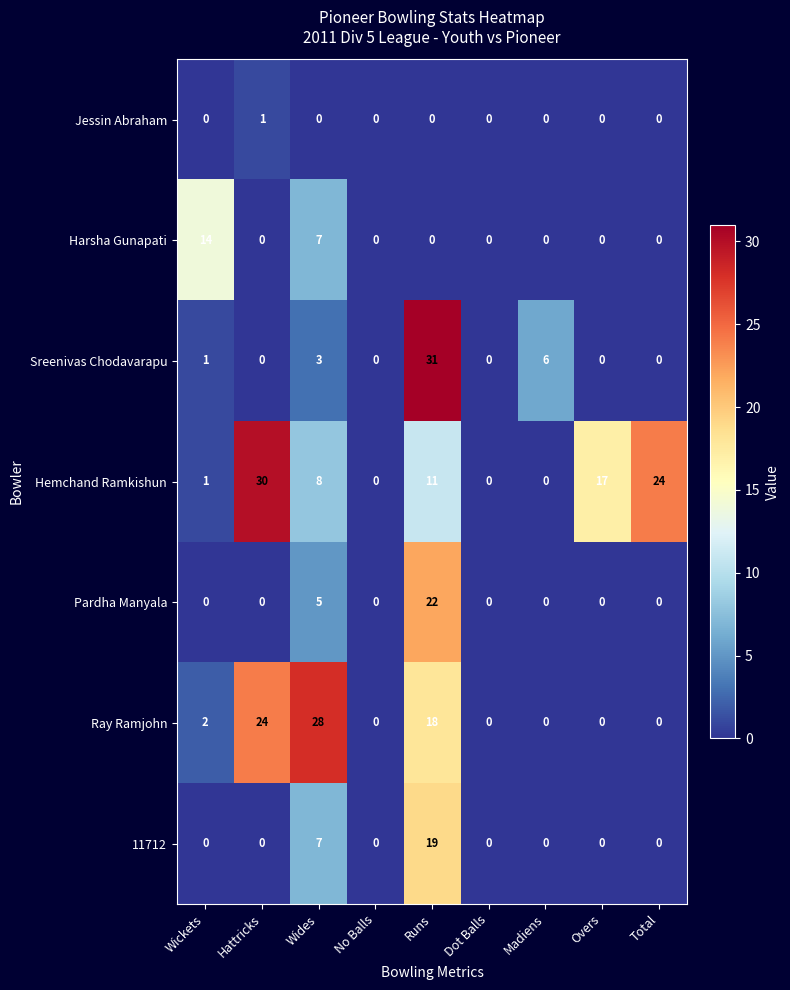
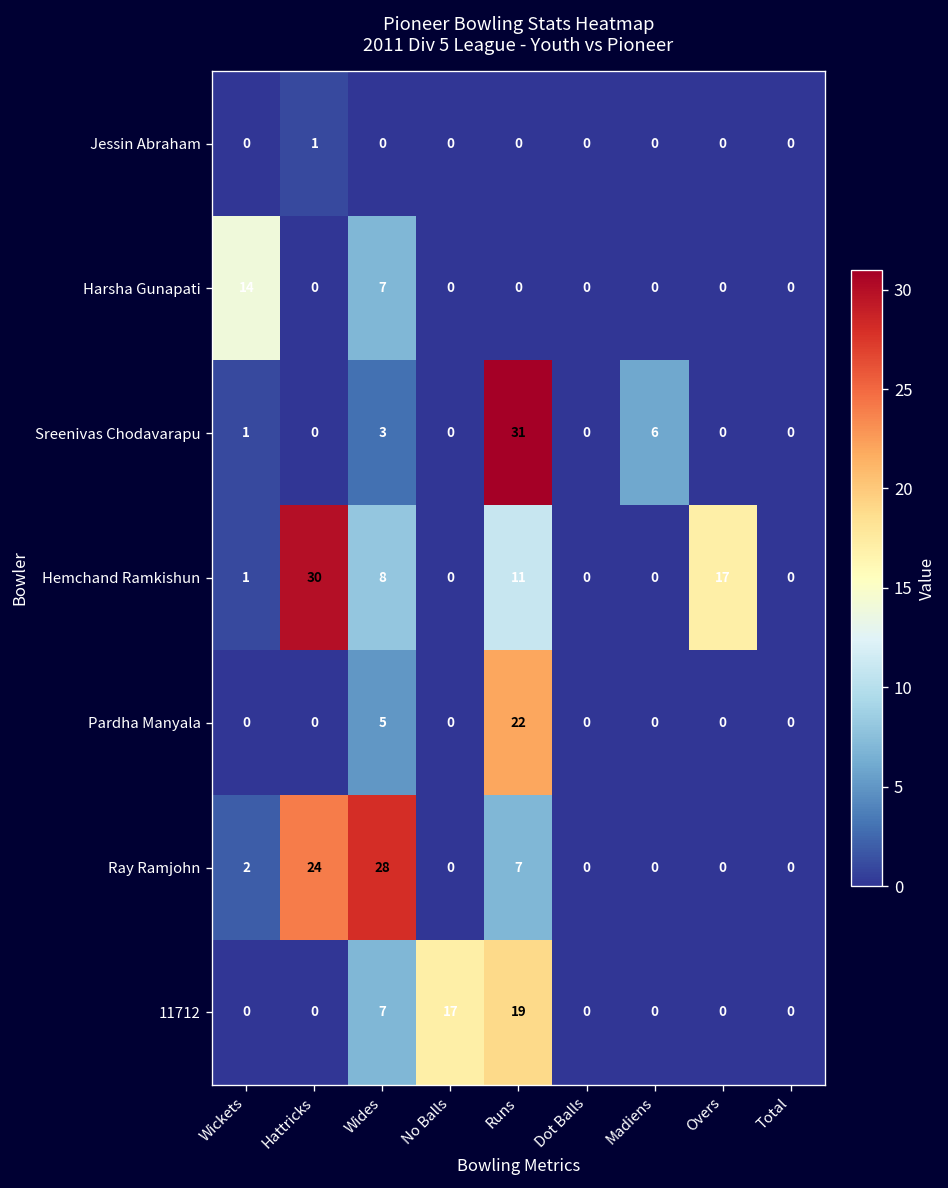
Hemchand Ramkishun, Total: 24 -> 0
Ray Ramjohn, Runs: 18 -> 7
11712, No Balls: 0 -> 17
